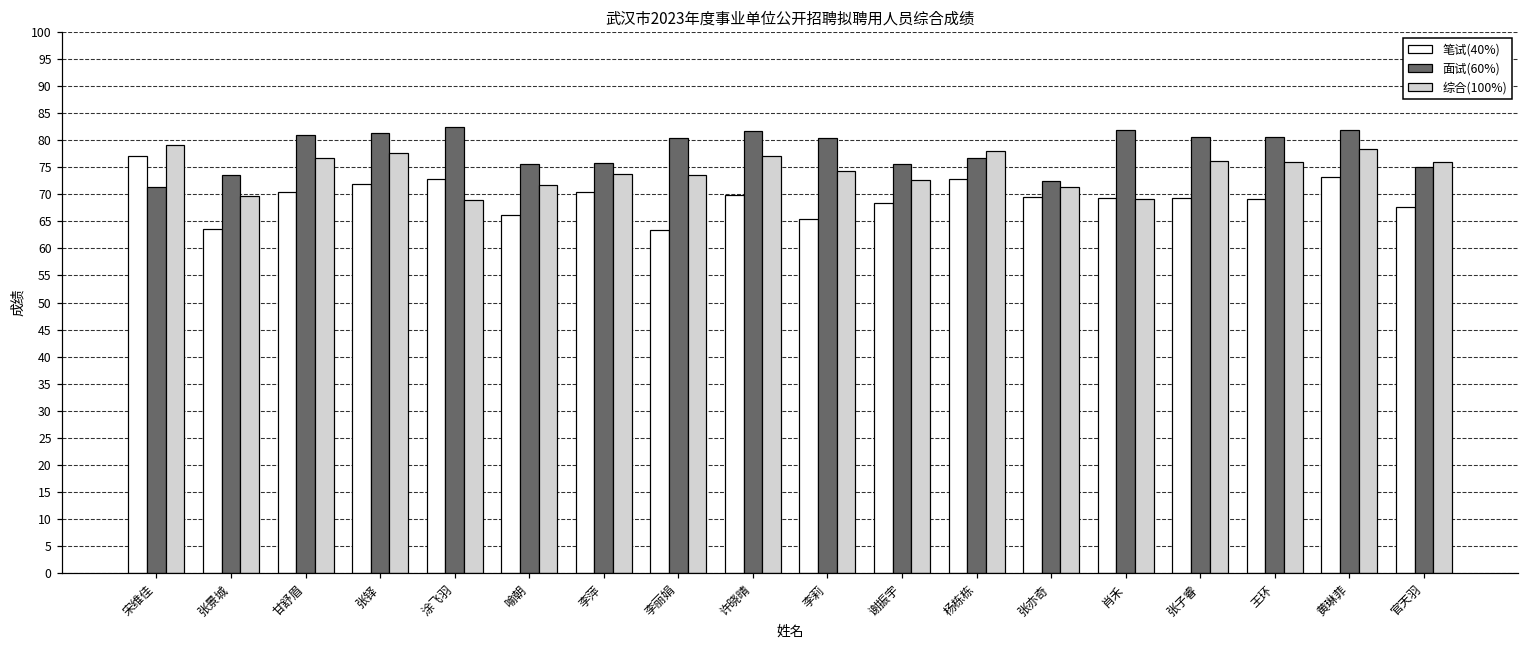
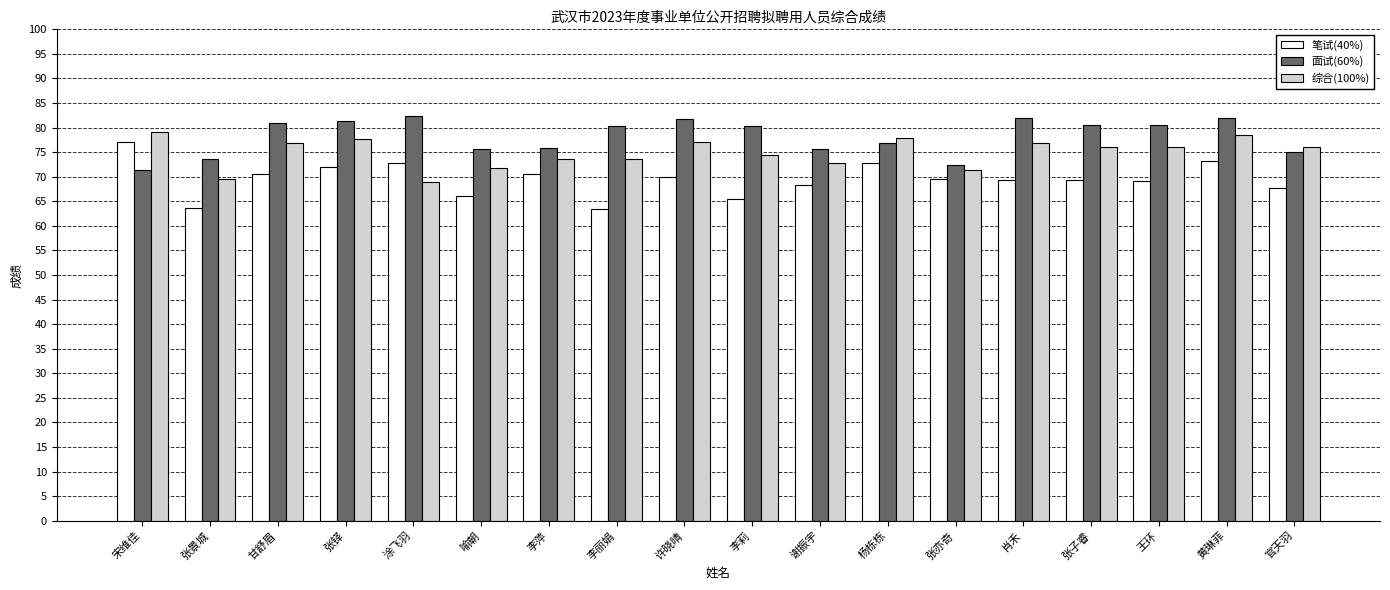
综合(100%), 肖禾: 69 -> 77
